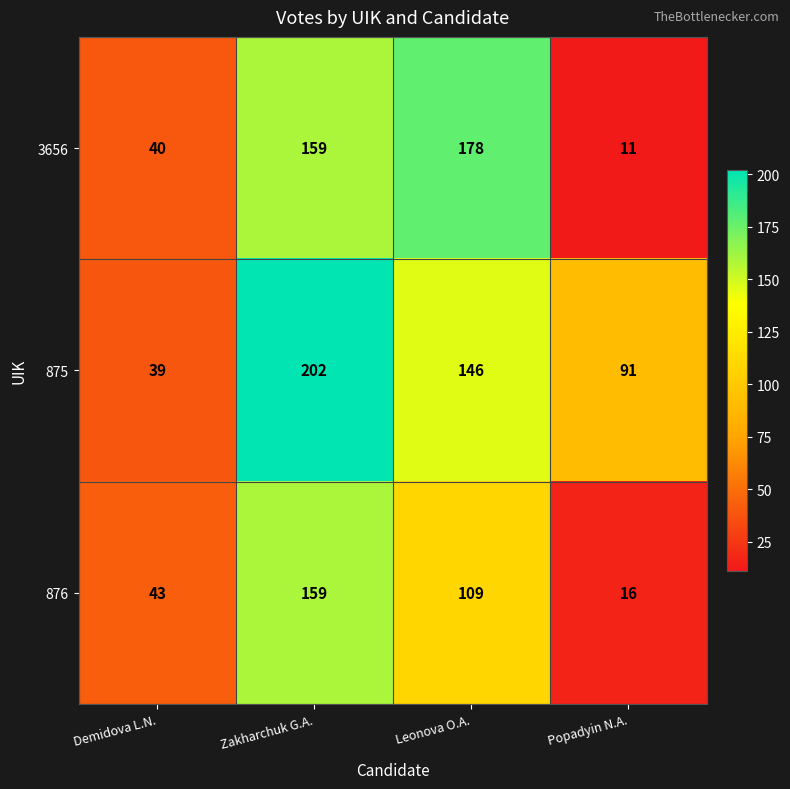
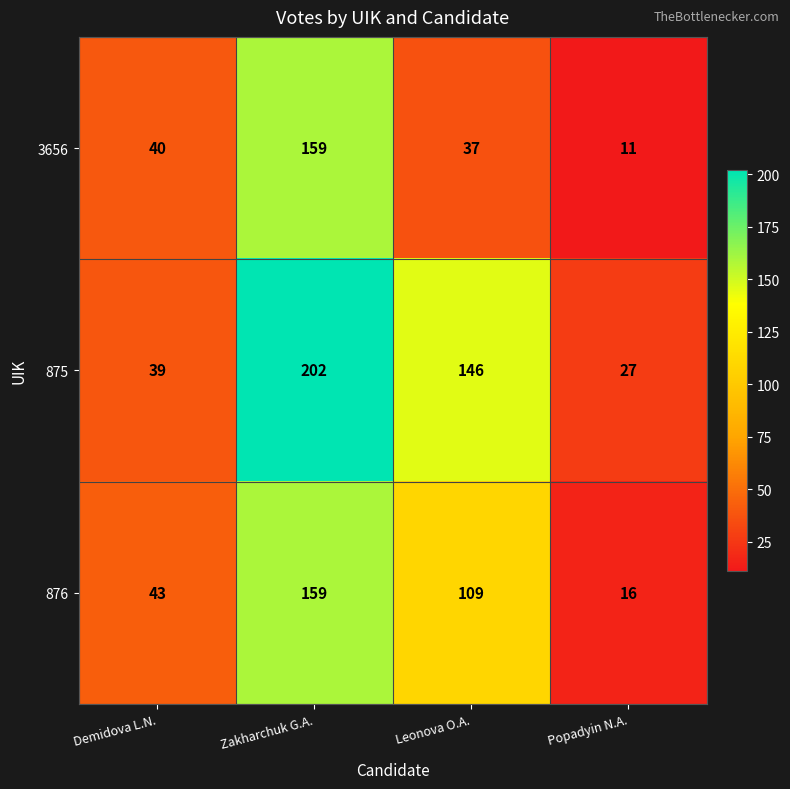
3656, Leonova O.A.: 178 -> 37
875, Popadyin N.A.: 91 -> 27
